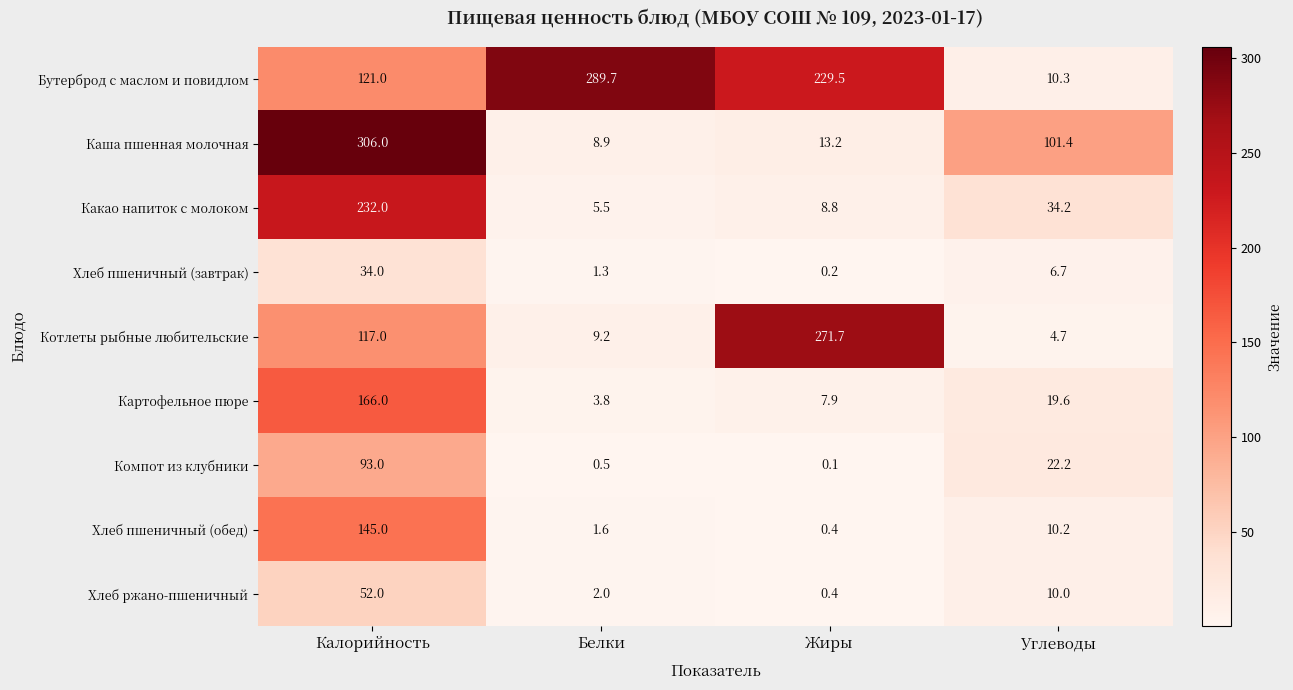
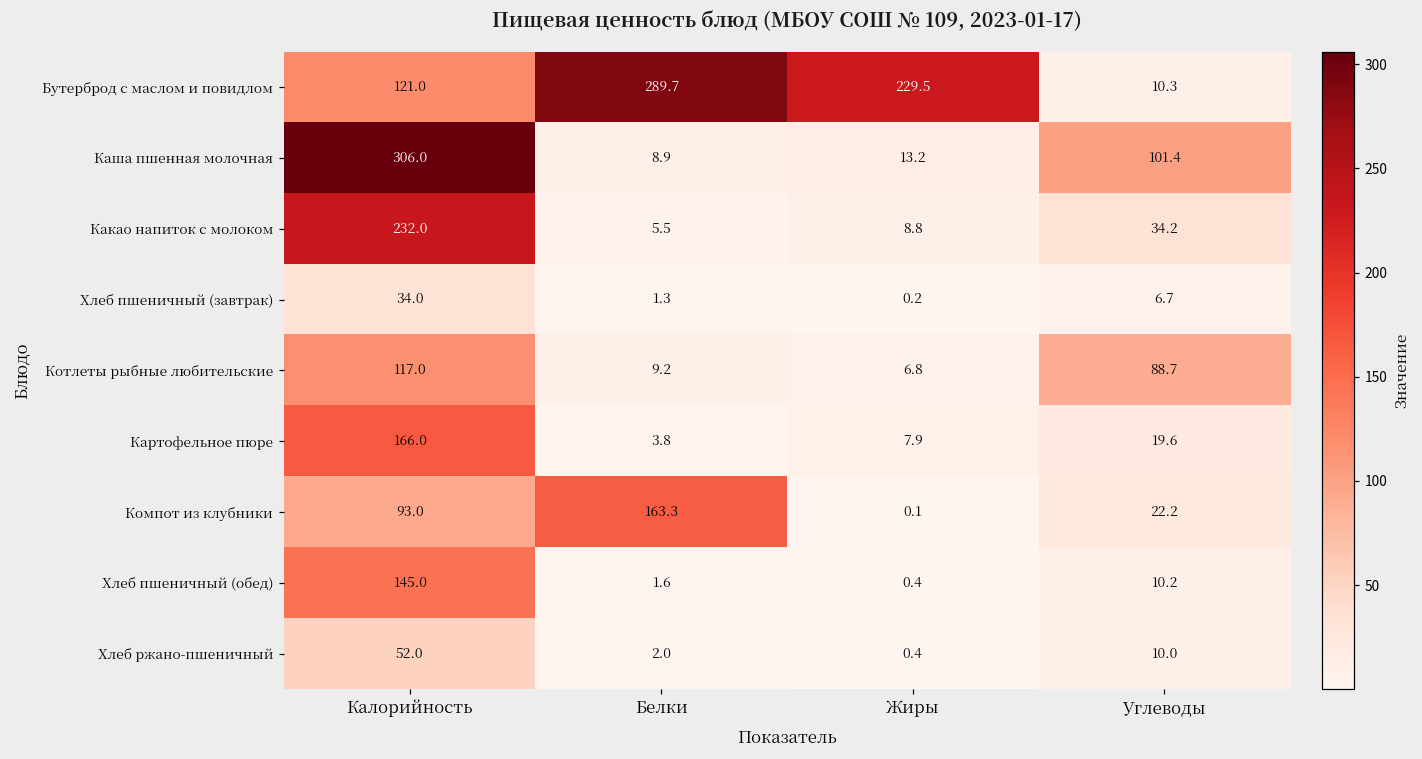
Котлеты рыбные любительские, Жиры: 271.7 -> 6.8
Котлеты рыбные любительские, Углеводы: 4.7 -> 88.7
Компот из клубники, Белки: 0.5 -> 163.3
